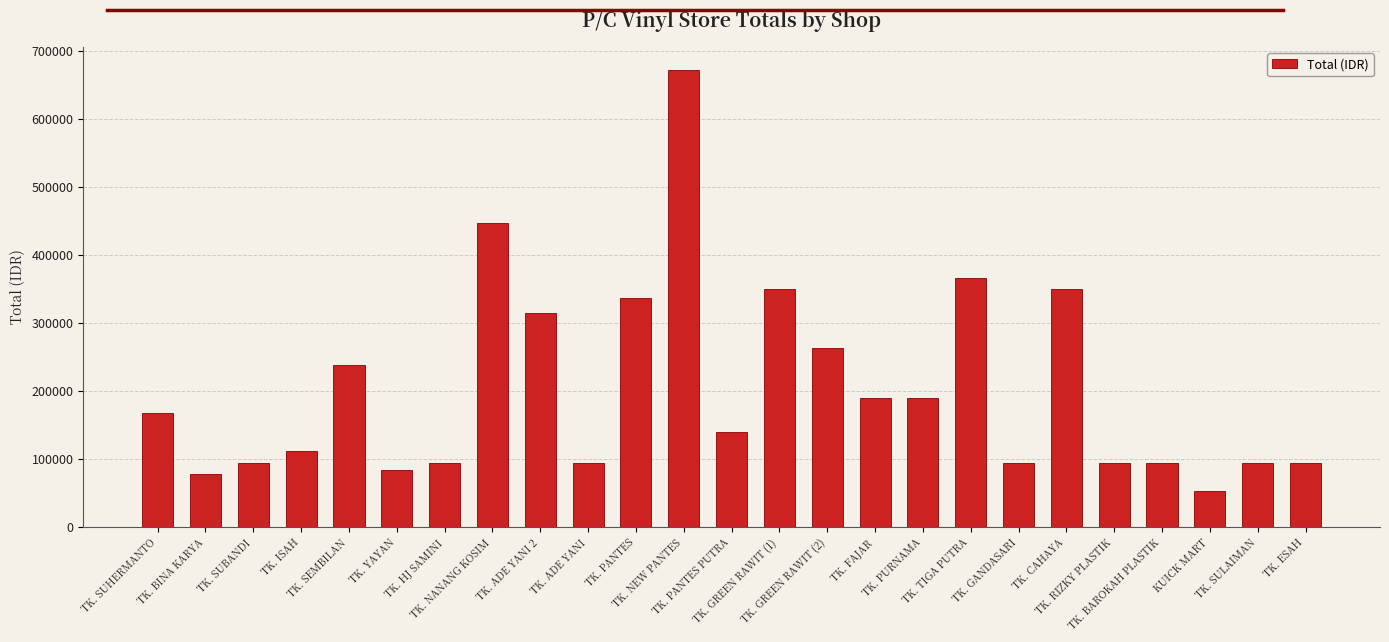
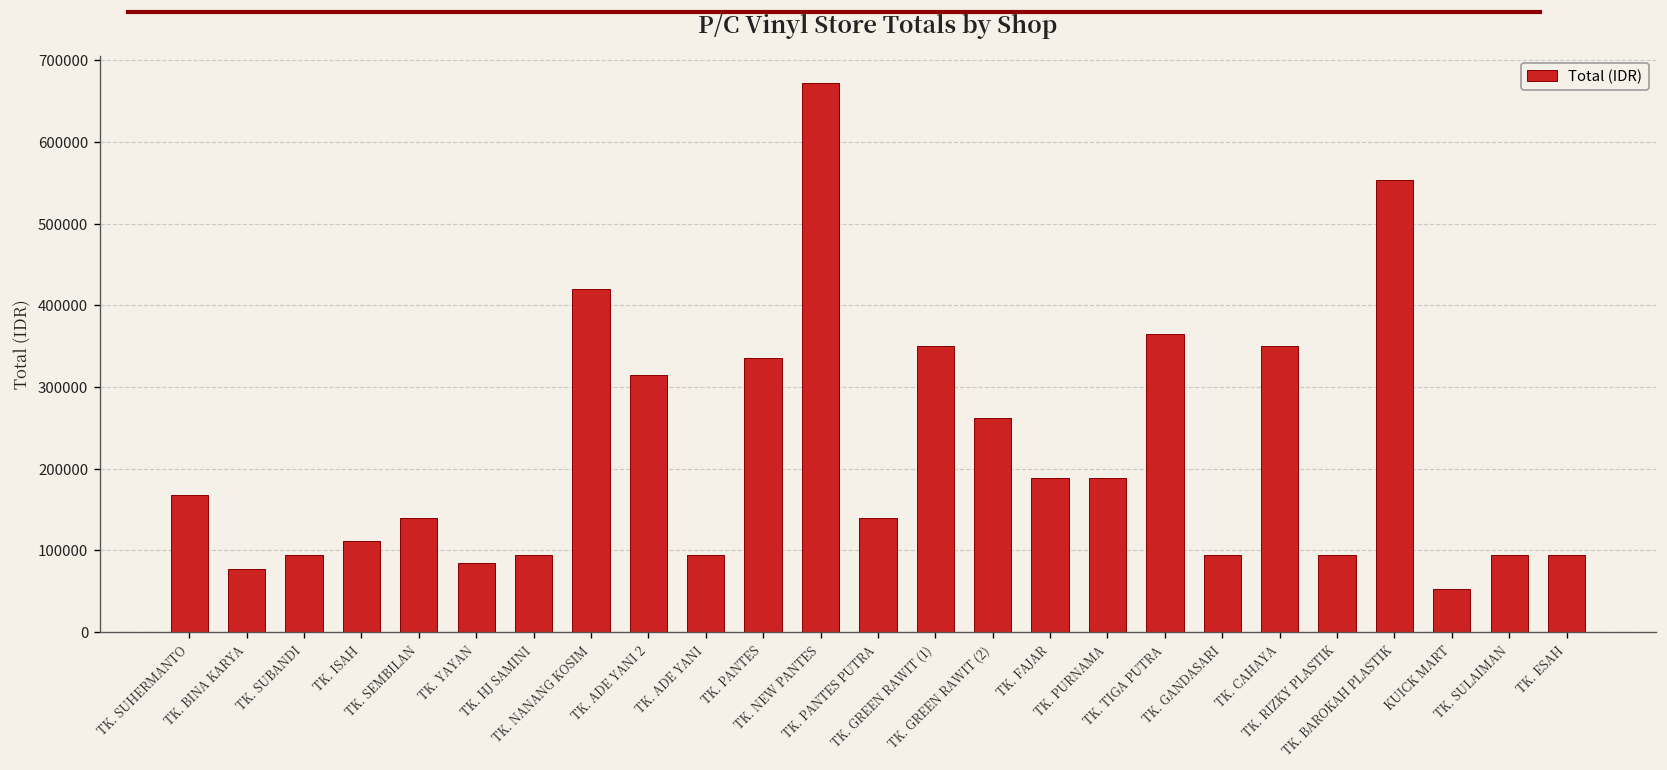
TK. SEMBILAN: 240000 -> 140000
TK. NANANG KOSIM: 450000 -> 420000
TK. BAROKAH PLASTIK: 90000 -> 550000
